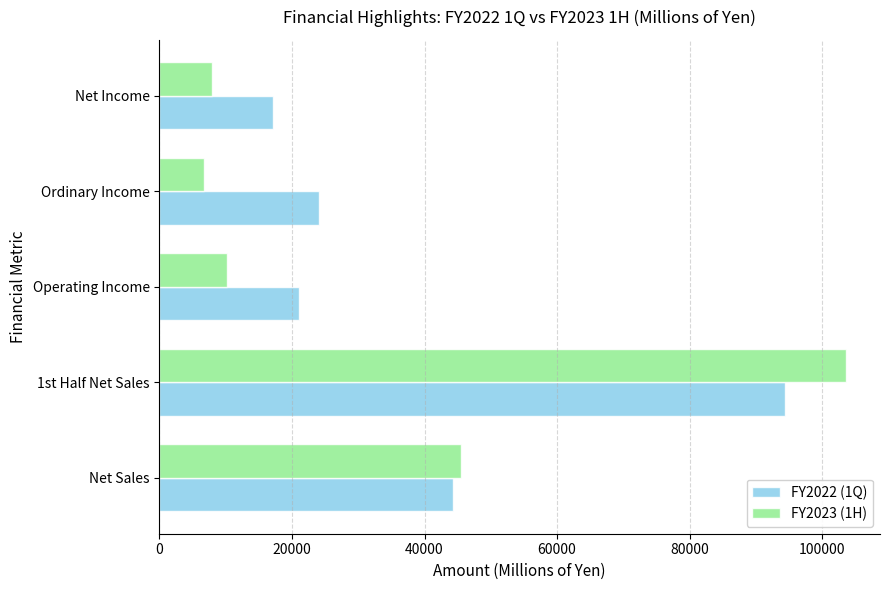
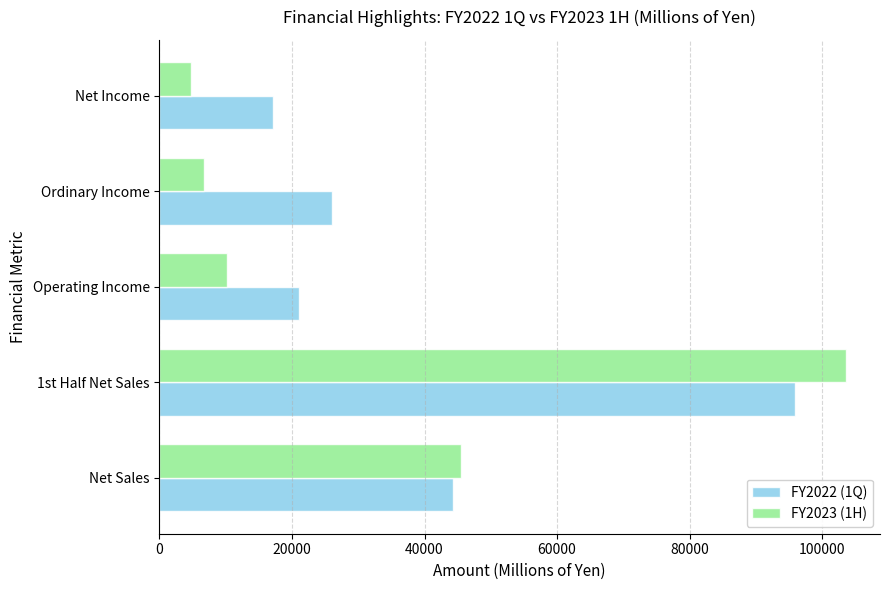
FY2023 (1H), Net Income: 8000 -> 5000
FY2022 (1Q), Ordinary Income: 24000 -> 26000
FY2022 (1Q), 1st Half Net Sales: 94000 -> 96000
